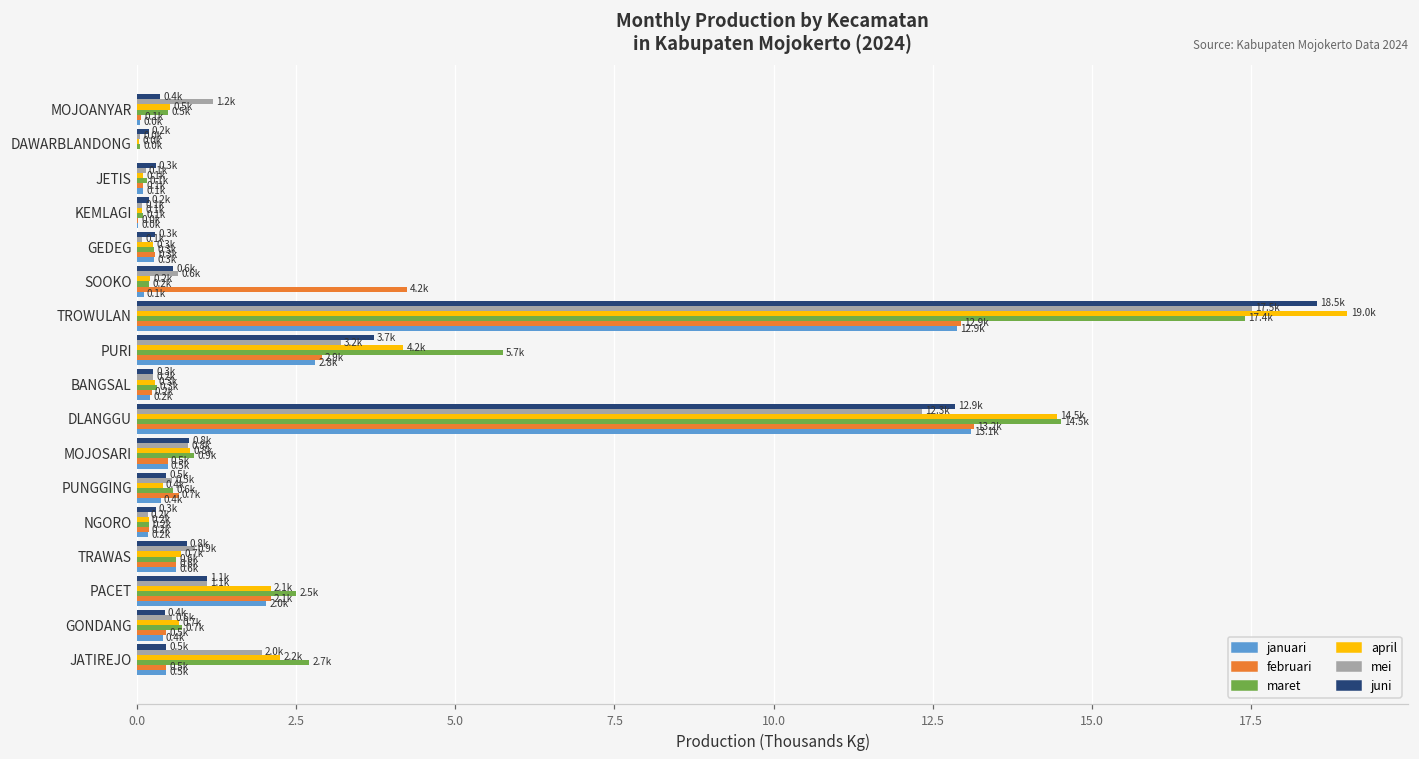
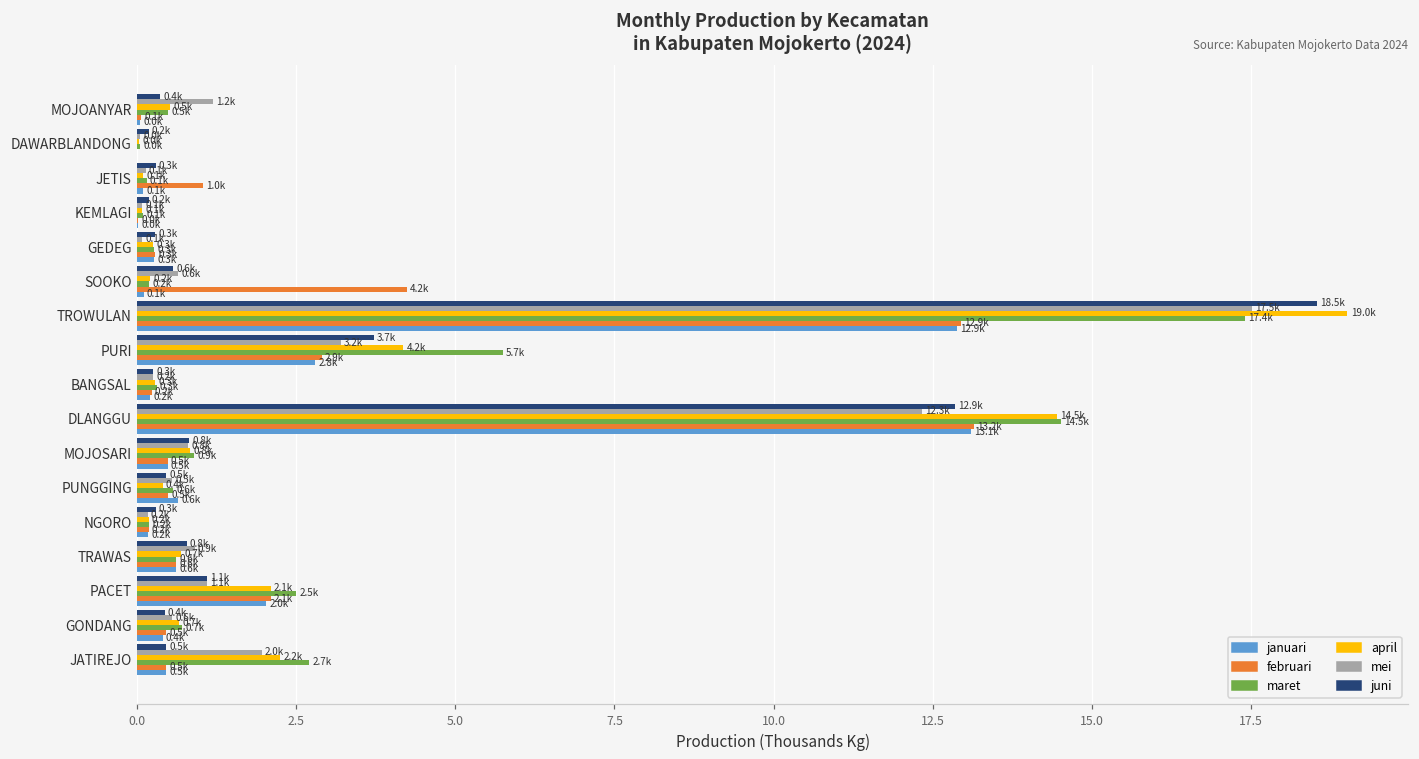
februari, JETIS: 0.1k -> 1.0k
februari, PUNGGING: 0.7k -> 0.5k
januari, PUNGGING: 0.4k -> 0.6k
